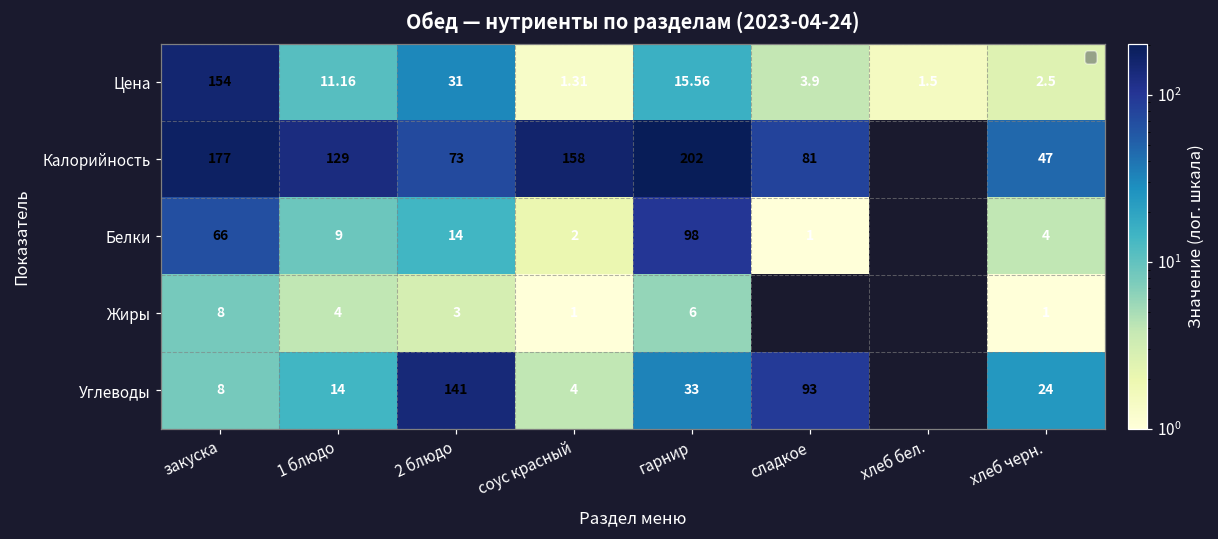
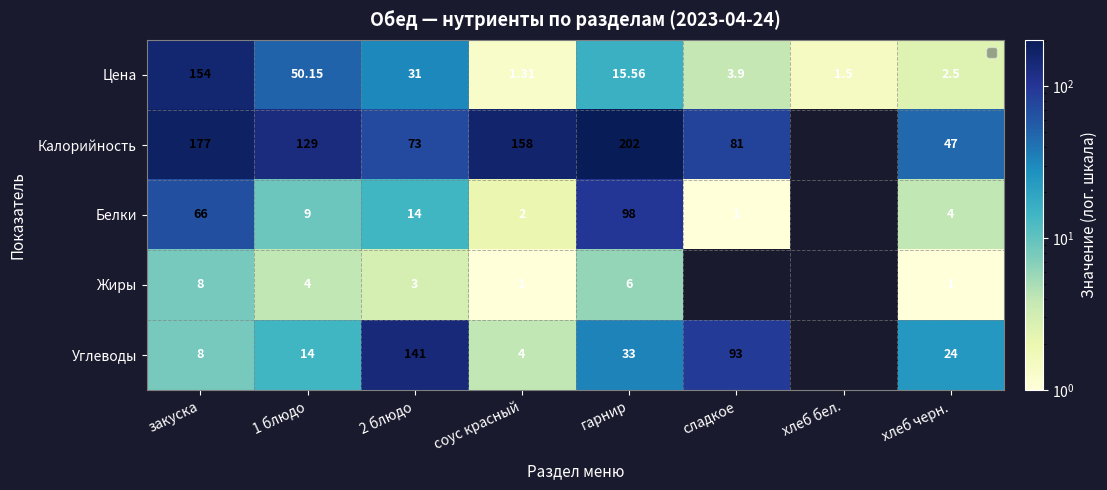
Цена, 1 блюдо: 11.16 -> 50.15
